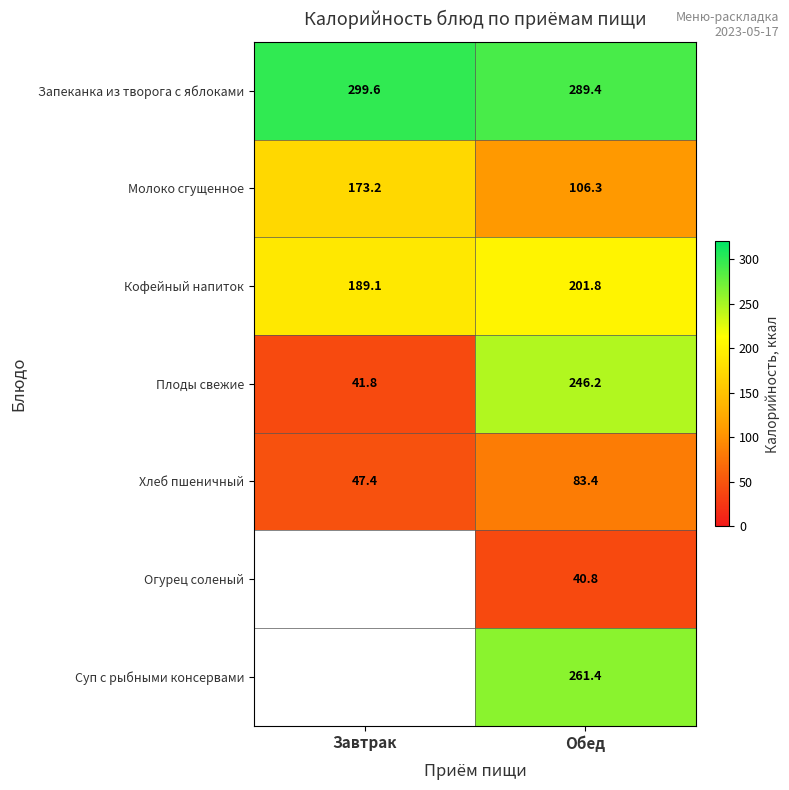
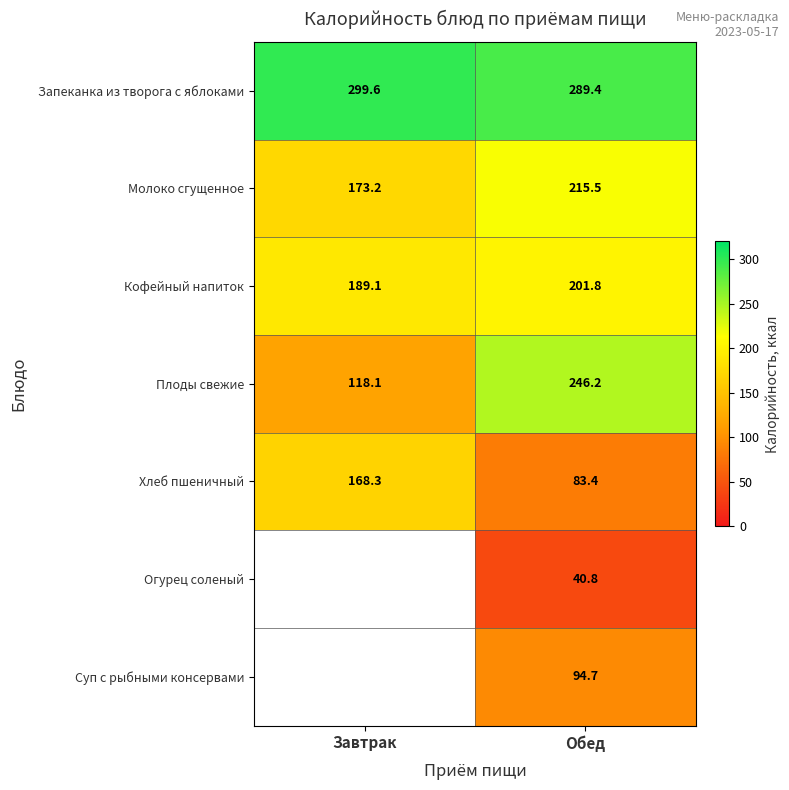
Молоко сгущенное, Обед: 106.3 -> 215.5
Плоды свежие, Завтрак: 41.8 -> 118.1
Хлеб пшеничный, Завтрак: 47.4 -> 168.3
Суп с рыбными консервами, Обед: 261.4 -> 94.7
